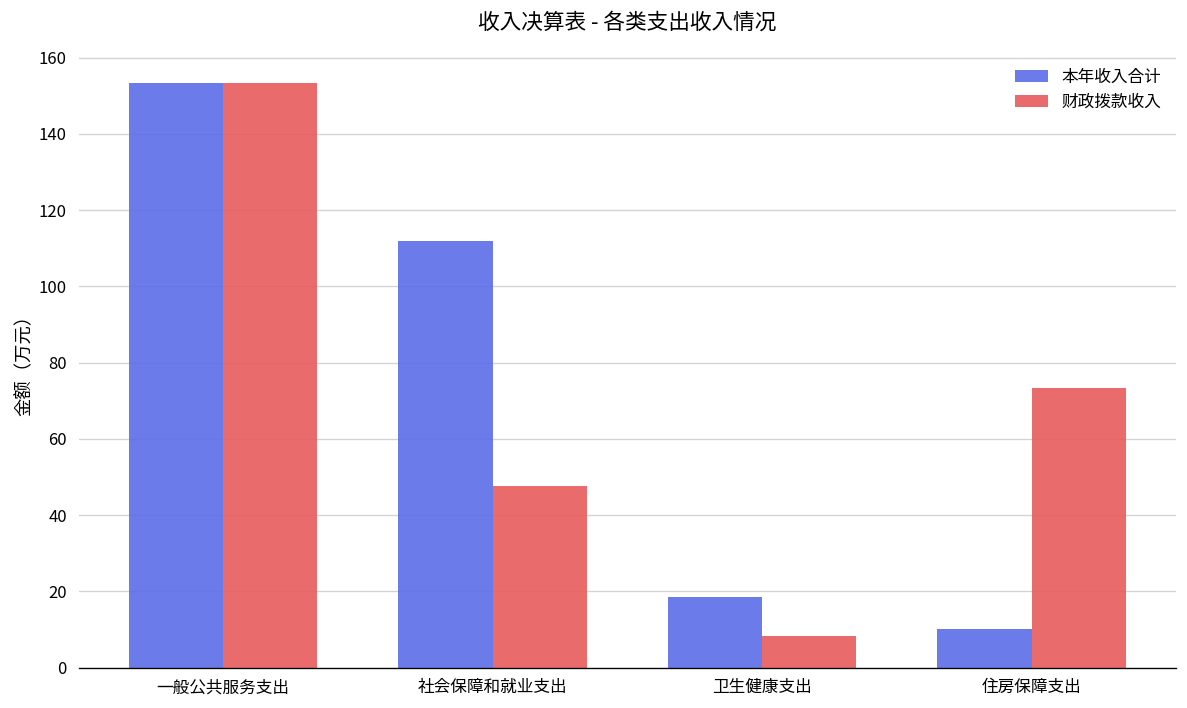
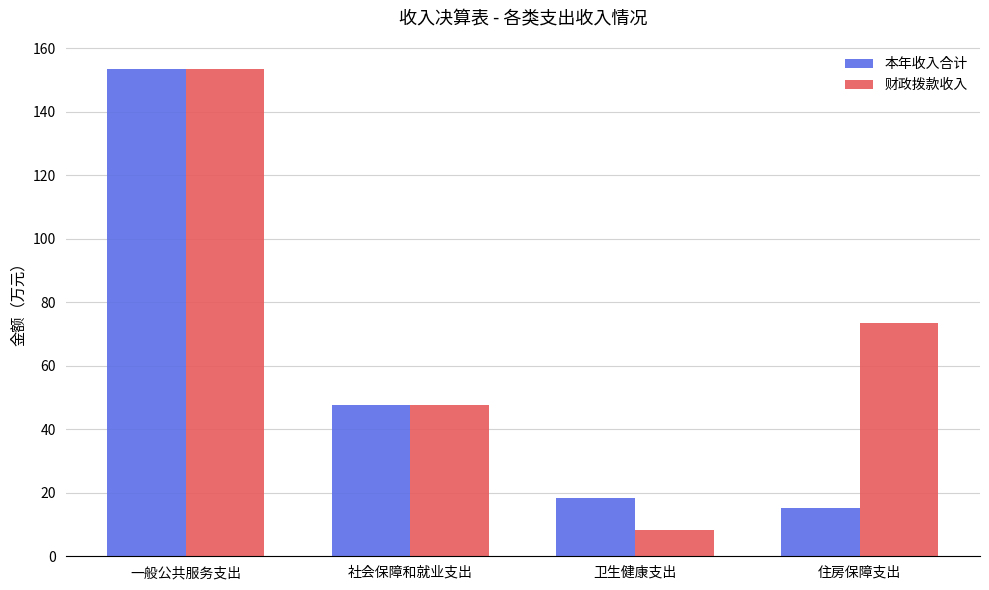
本年收入合计, 社会保障和就业支出: 112 -> 48
本年收入合计, 住房保障支出: 10 -> 15
